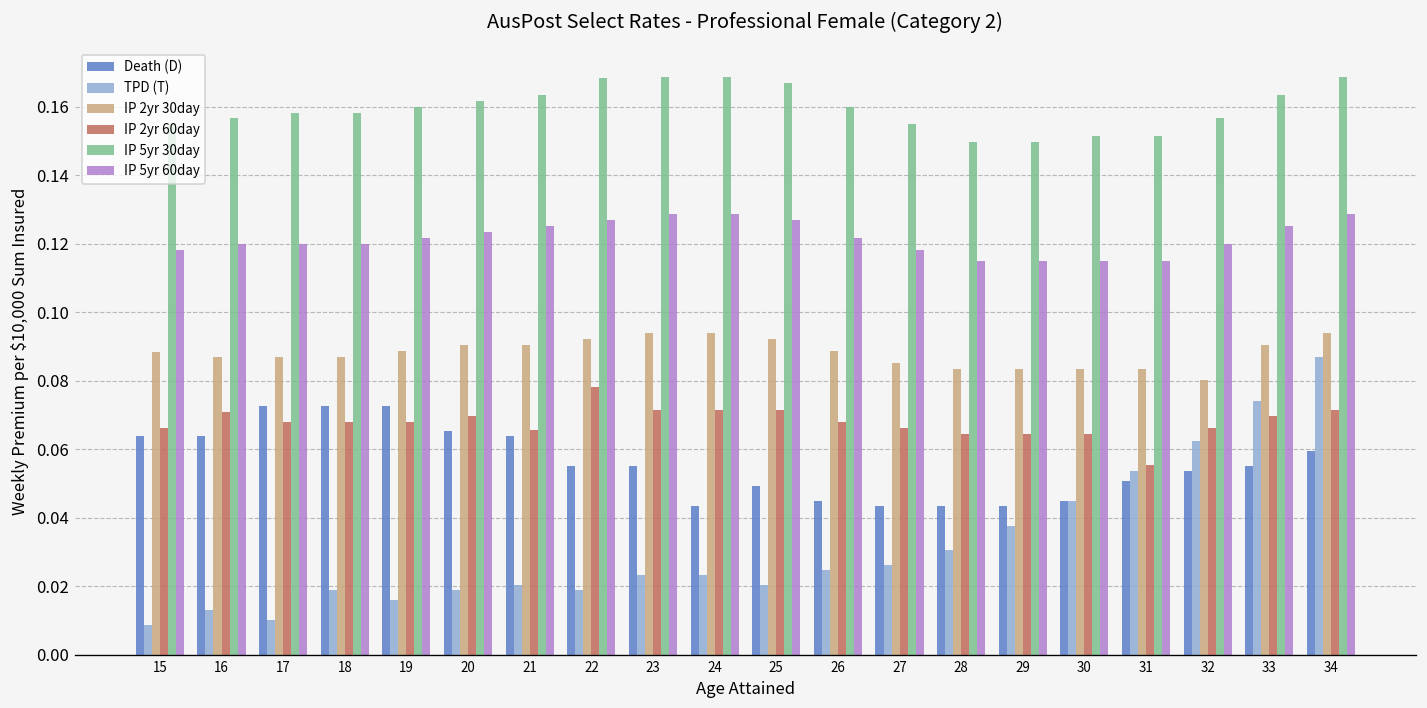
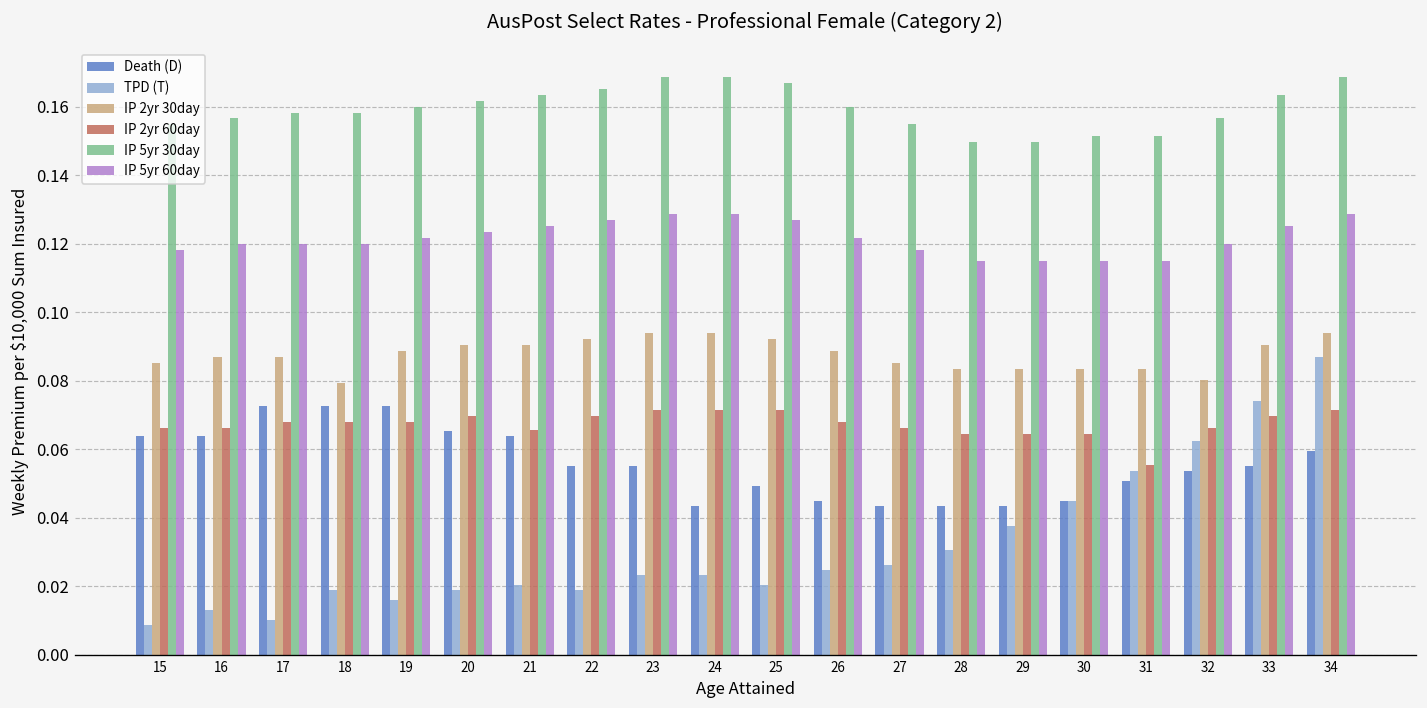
IP 2yr 30day, 15: 0.088 -> 0.085
IP 2yr 60day, 16: 0.071 -> 0.066
IP 2yr 30day, 18: 0.087 -> 0.079
IP 2yr 60day, 22: 0.078 -> 0.070
IP 5yr 30day, 22: 0.168 -> 0.165
